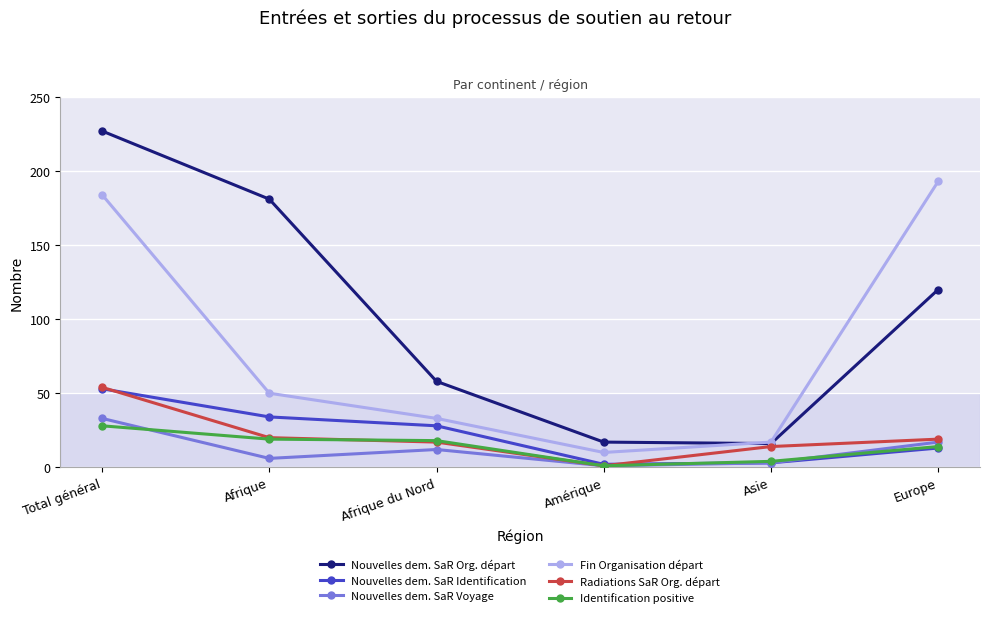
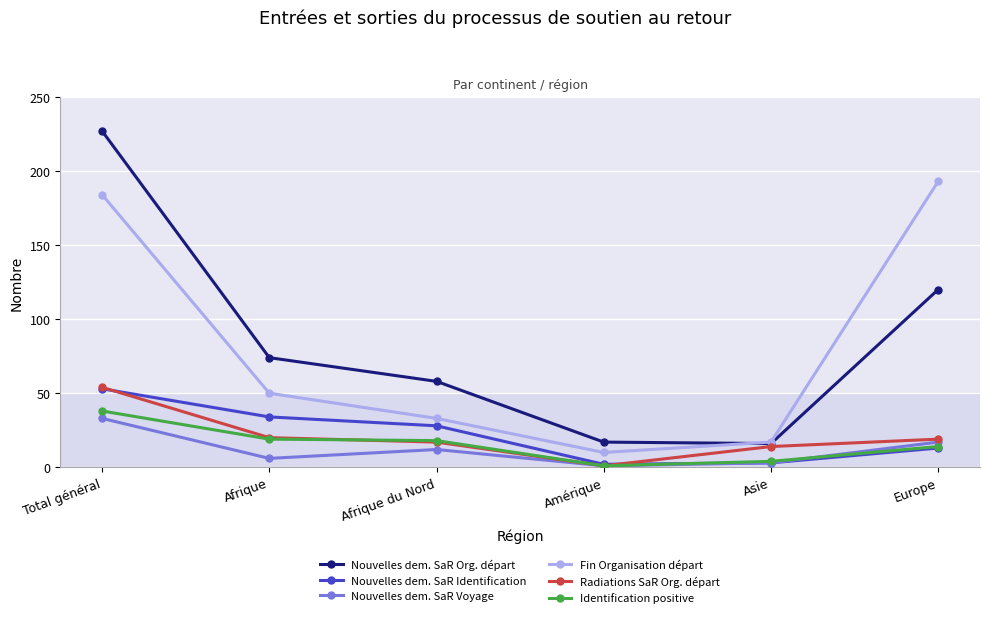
Identification positive, Total général: 28 -> 38
Nouvelles dem. SaR Org. départ, Afrique: 181 -> 74
